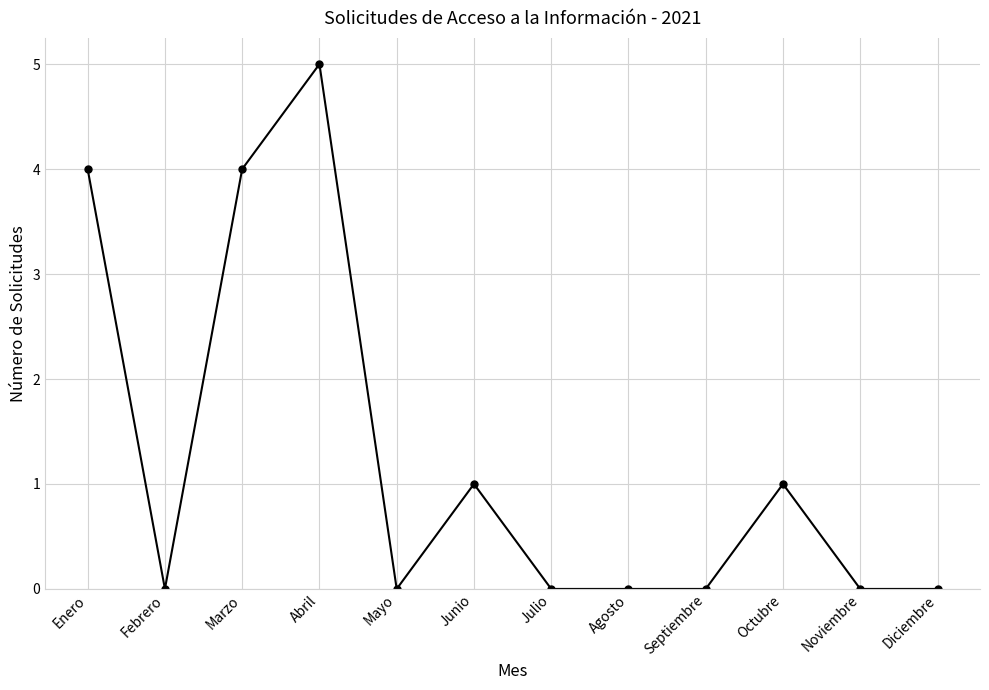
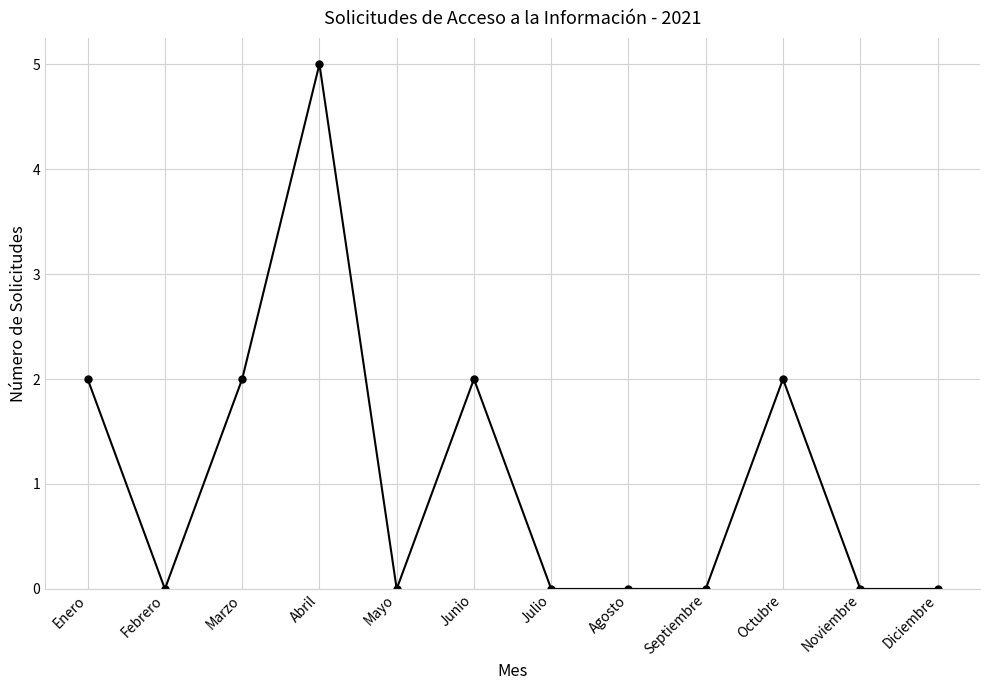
Enero: 4 -> 2
Marzo: 4 -> 2
Junio: 1 -> 2
Octubre: 1 -> 2
